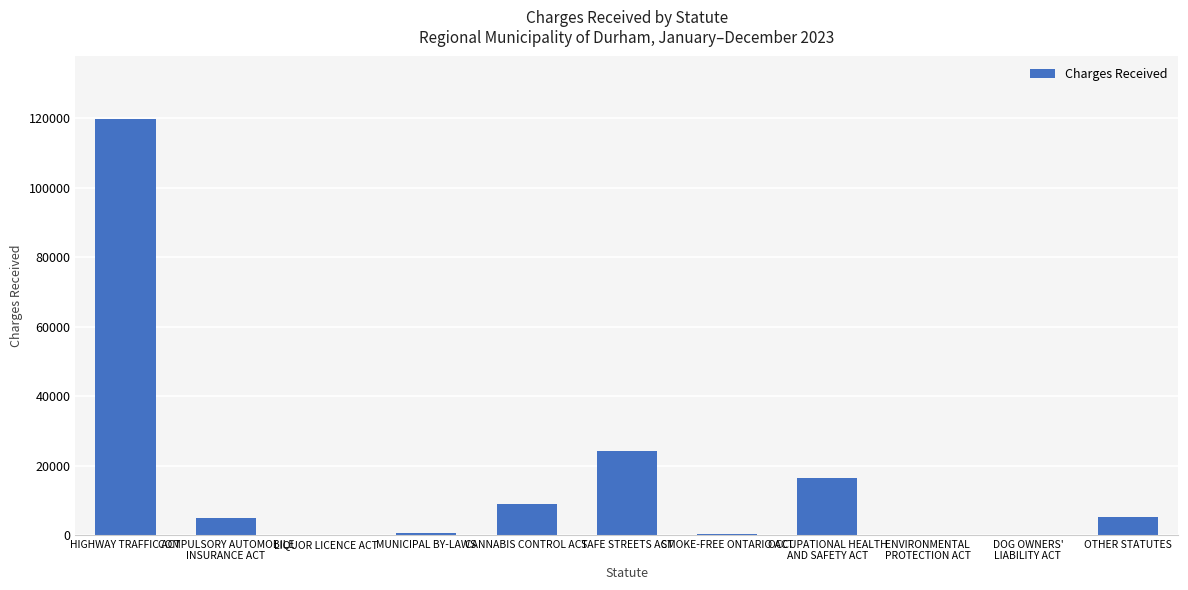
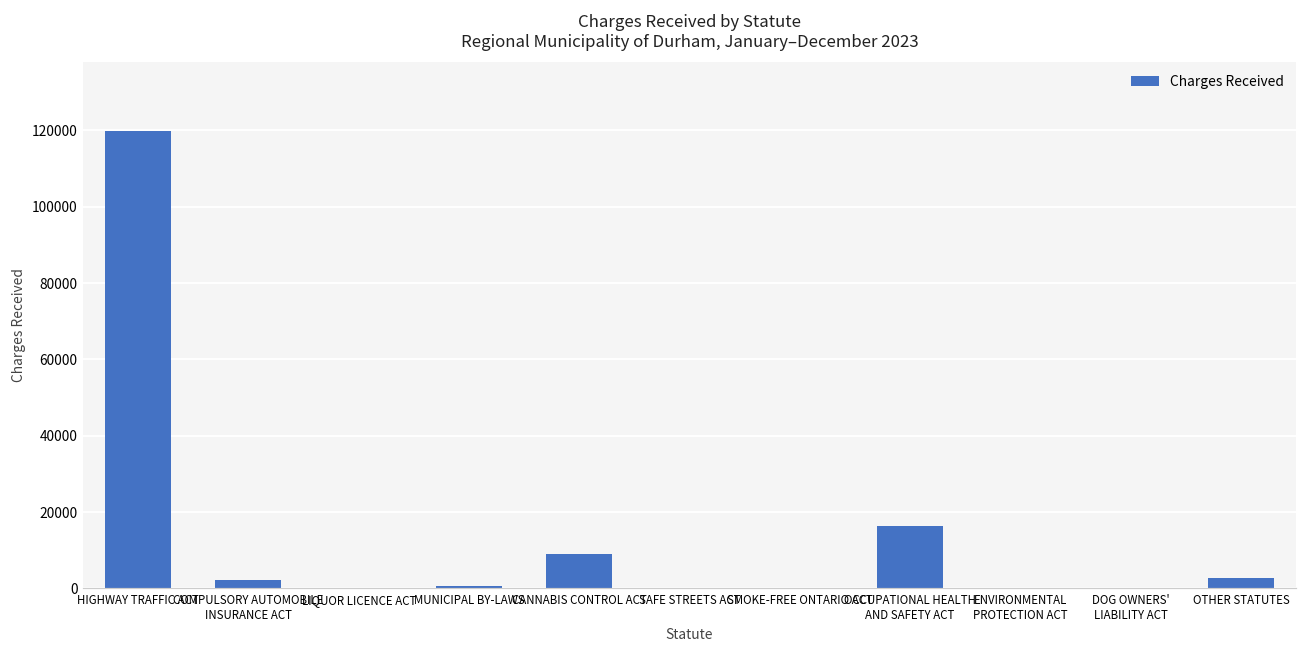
COMPULSORY AUTOMOBILE INSURANCE ACT: 5000 -> 2000
SAFE STREETS ACT: 24000 -> 0
OTHER STATUTES: 5000 -> 3000
